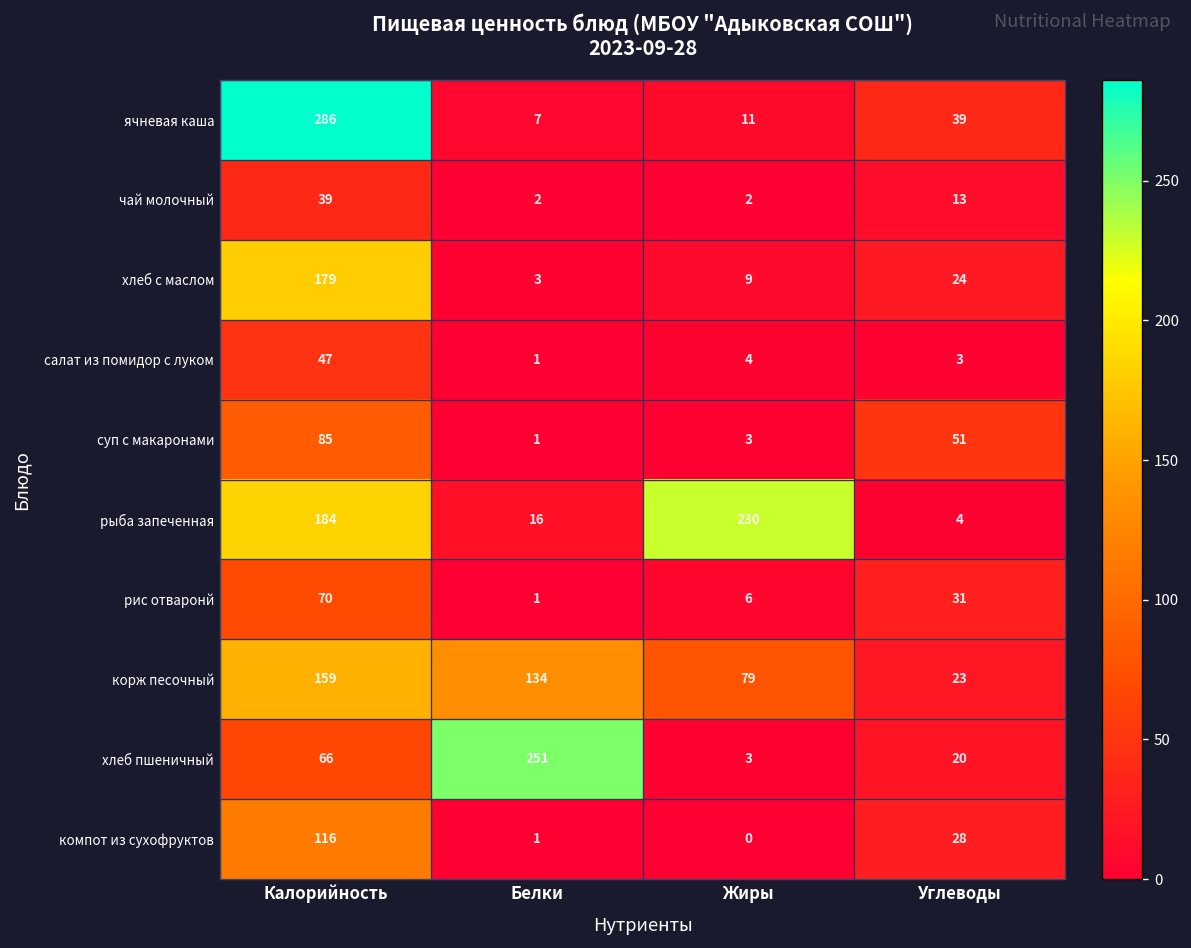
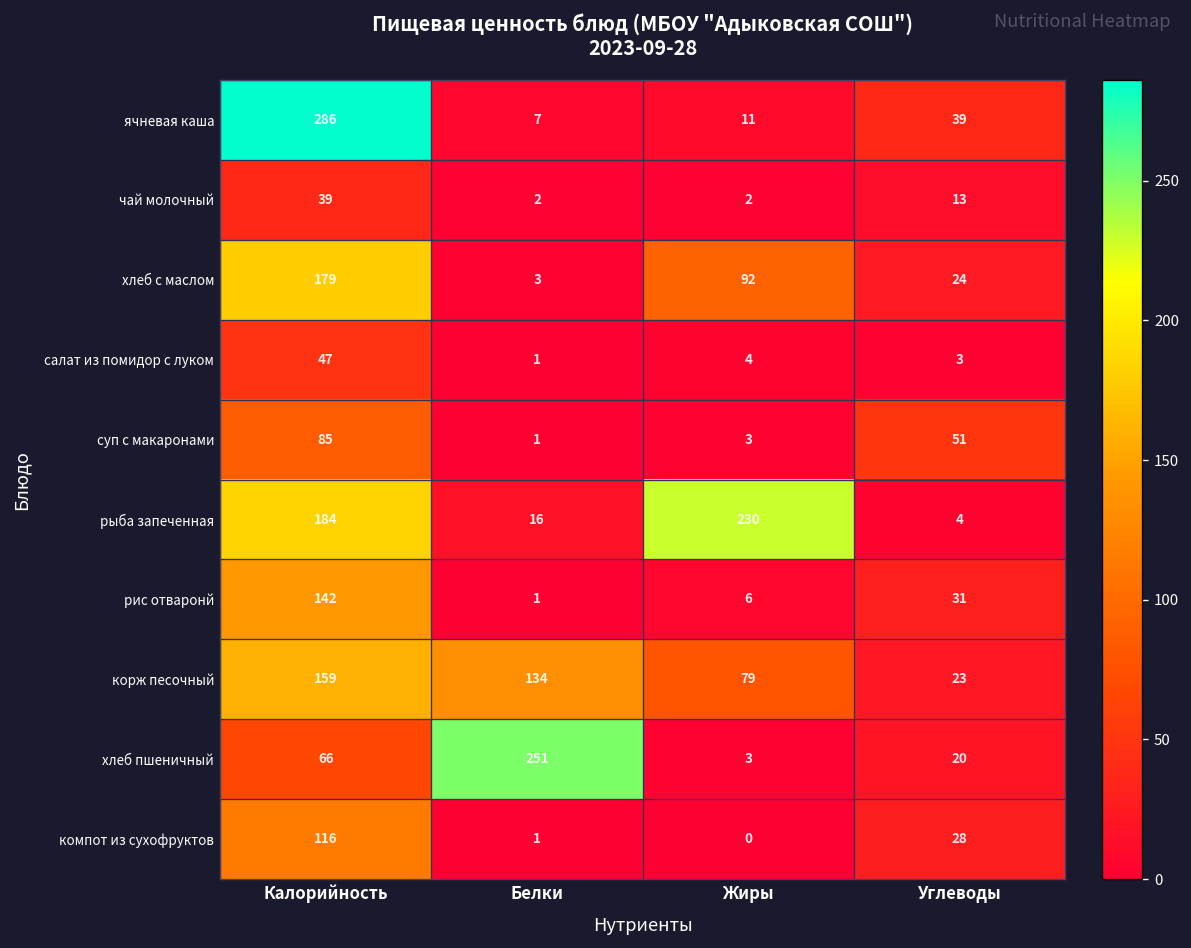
хлеб с маслом, Жиры: 9 -> 92
рис отваронй, Калорийность: 70 -> 142
